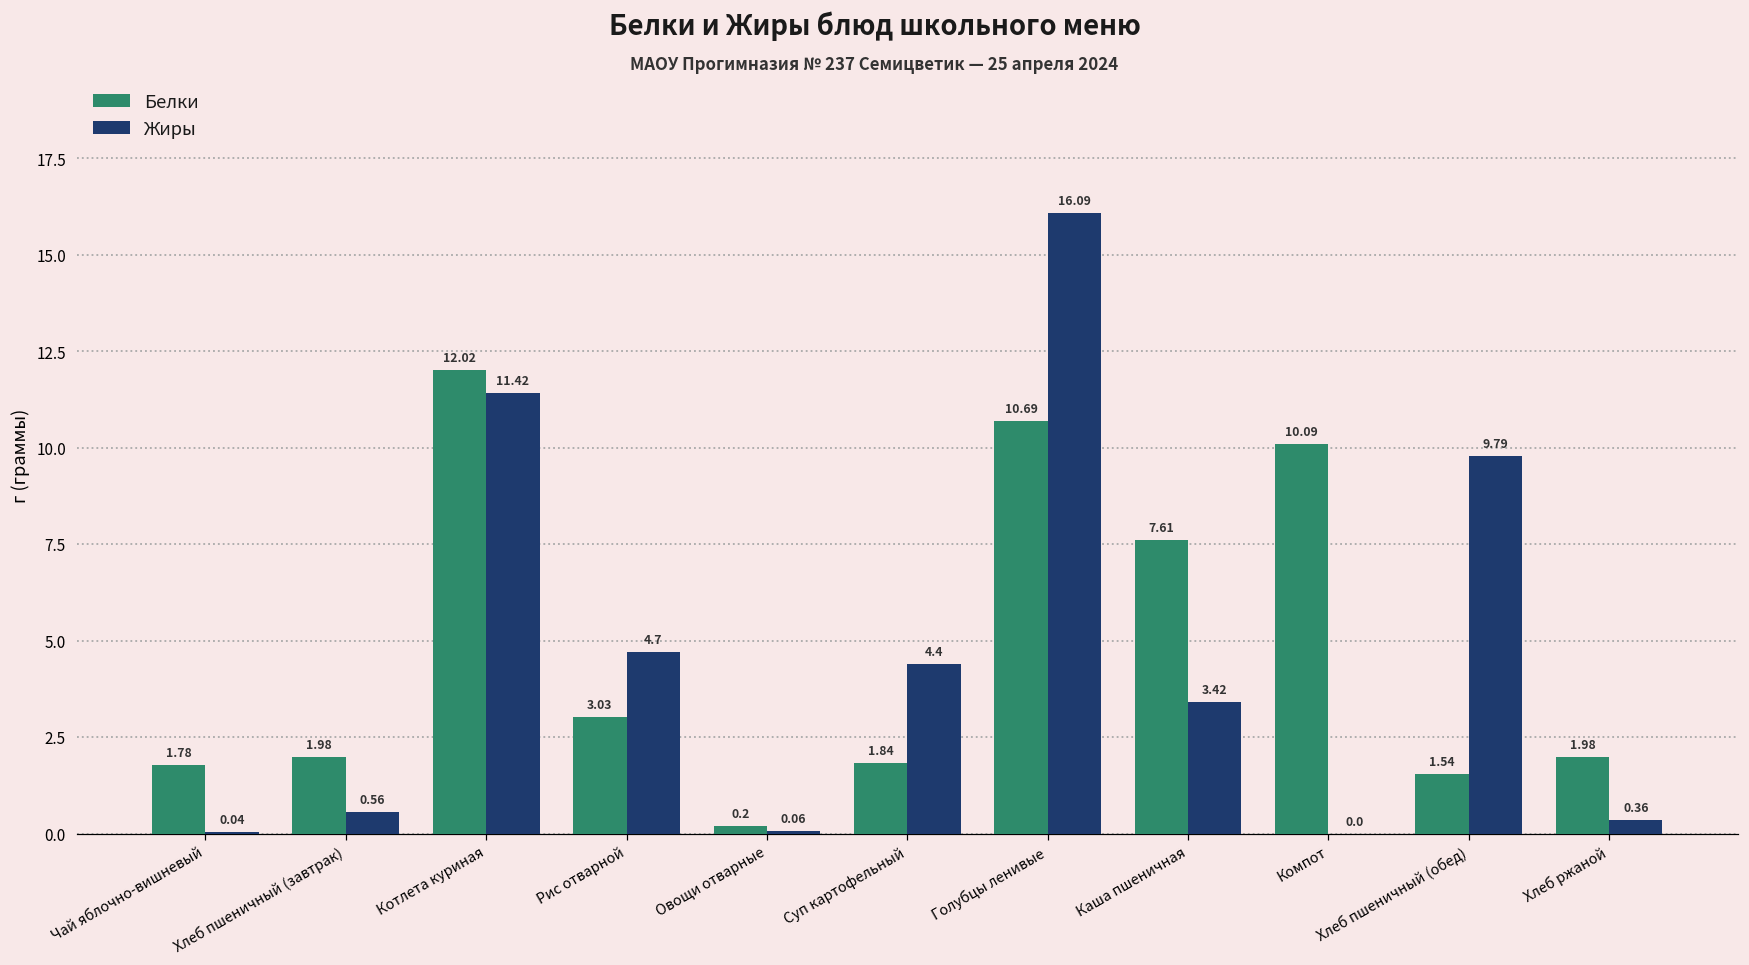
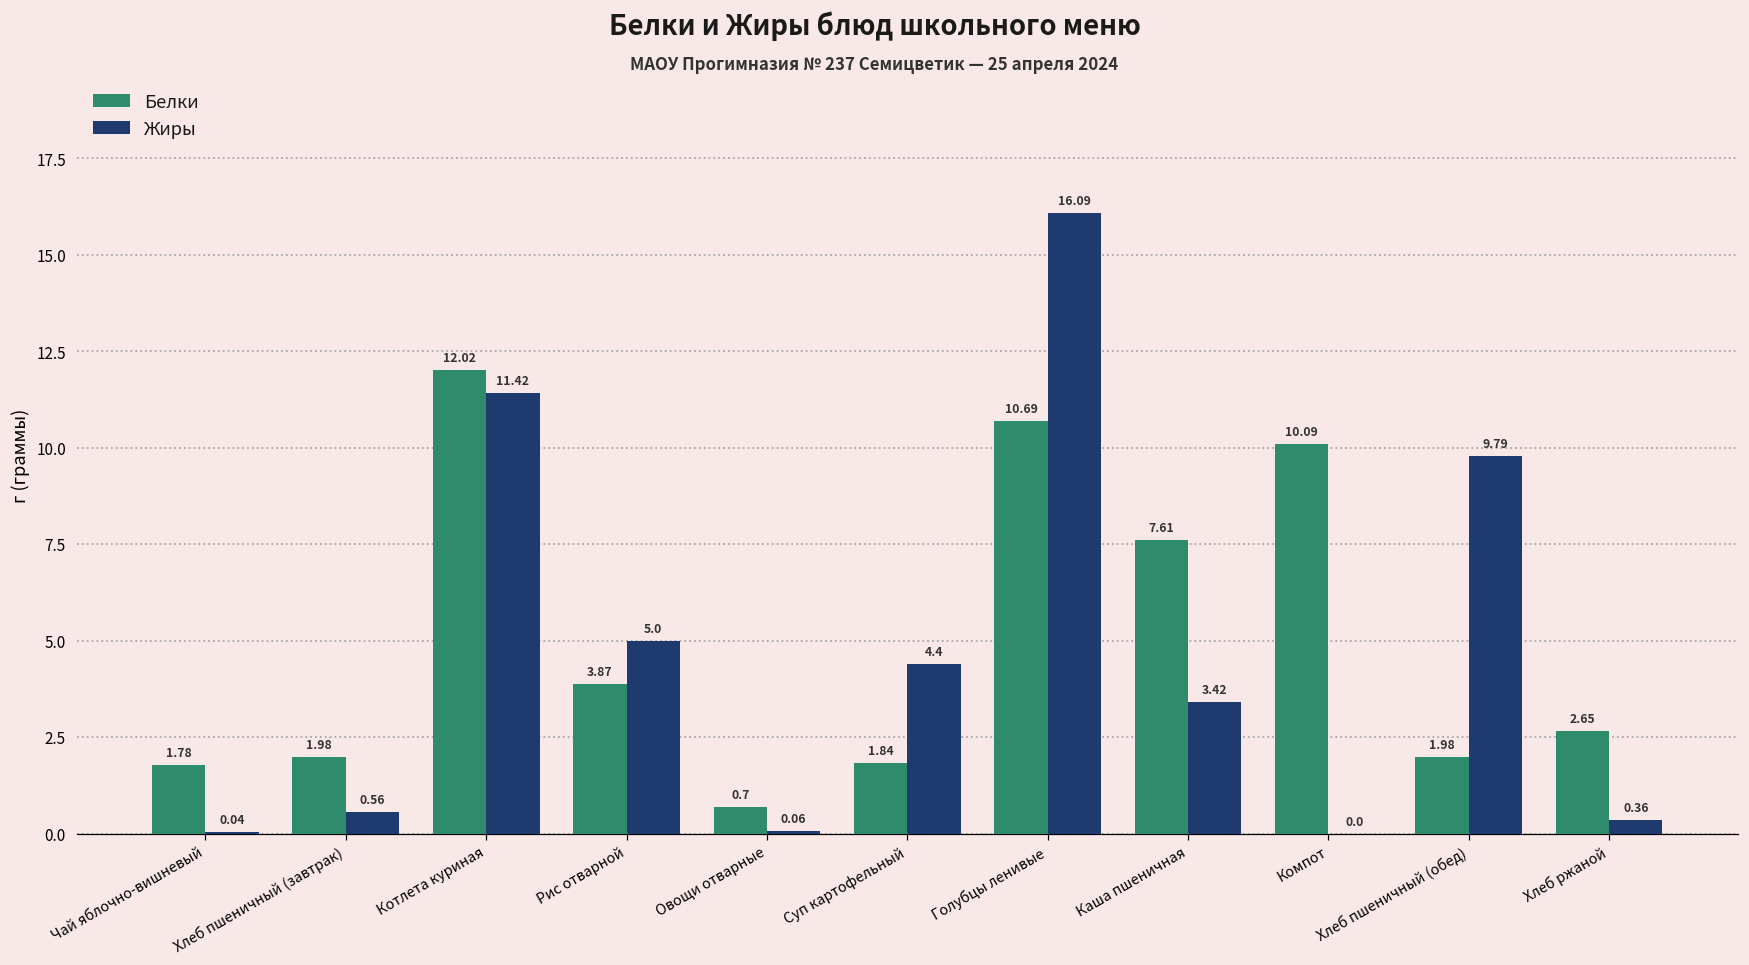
Белки, Рис отварной: 3.03 -> 3.87
Жиры, Рис отварной: 4.7 -> 5.0
Белки, Овощи отварные: 0.2 -> 0.7
Белки, Хлеб пшеничный (обед): 1.54 -> 1.98
Белки, Хлеб ржаной: 1.98 -> 2.65
